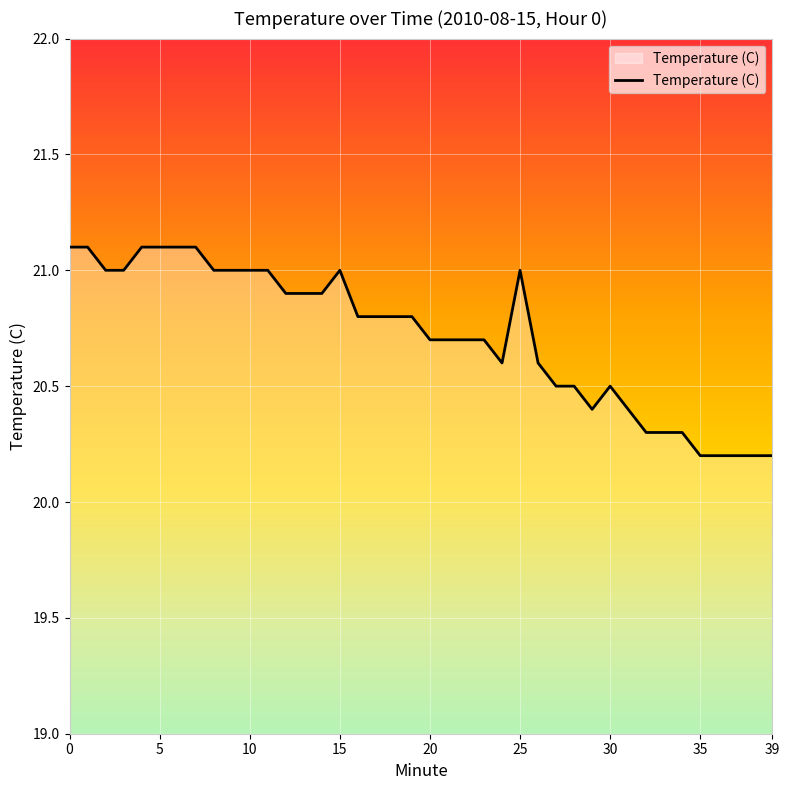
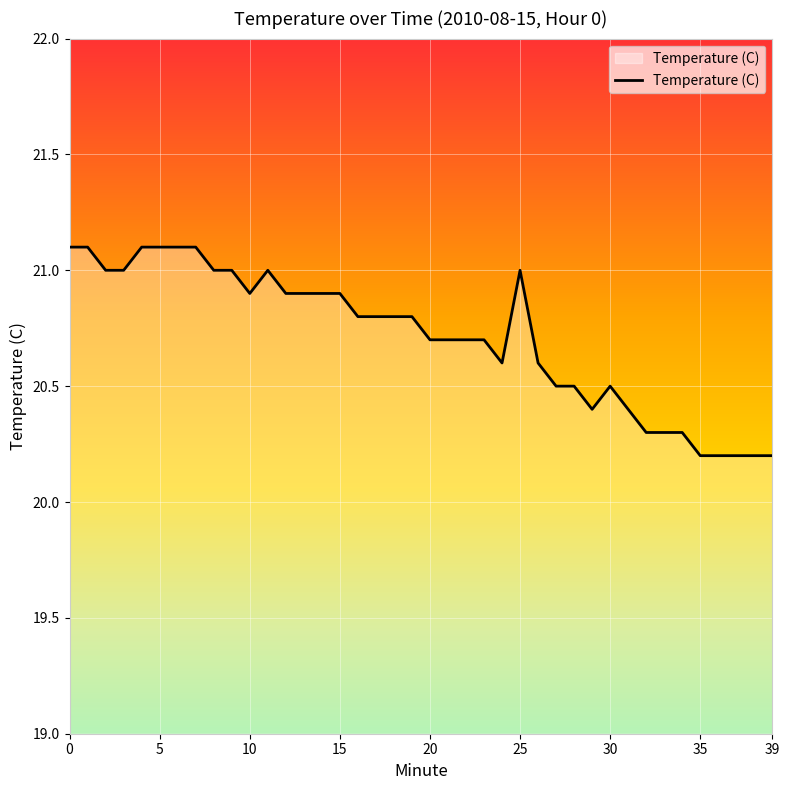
10: 21.0 -> 20.9
15: 21.0 -> 20.9
